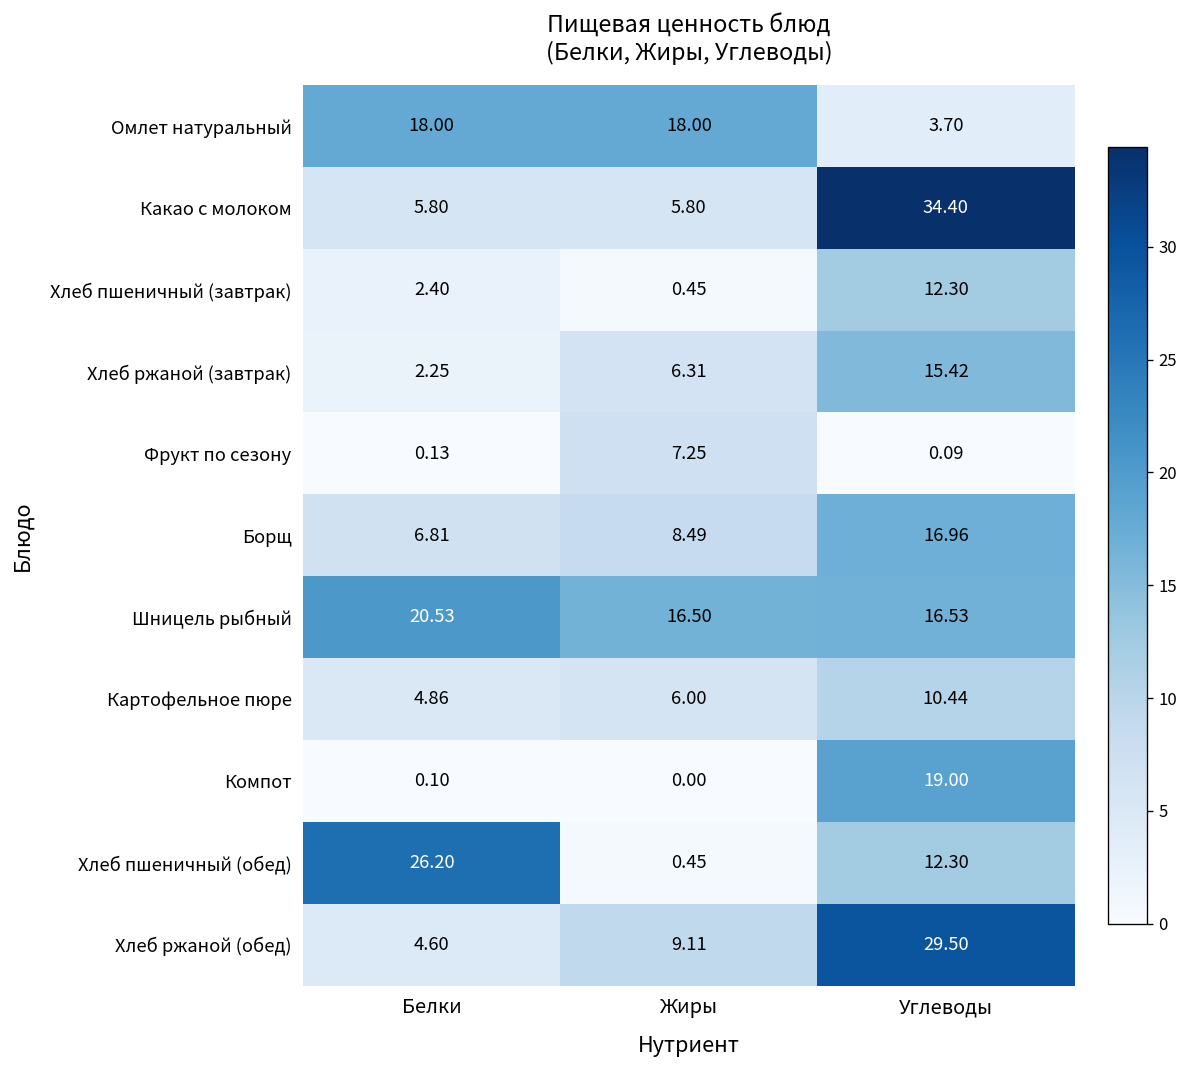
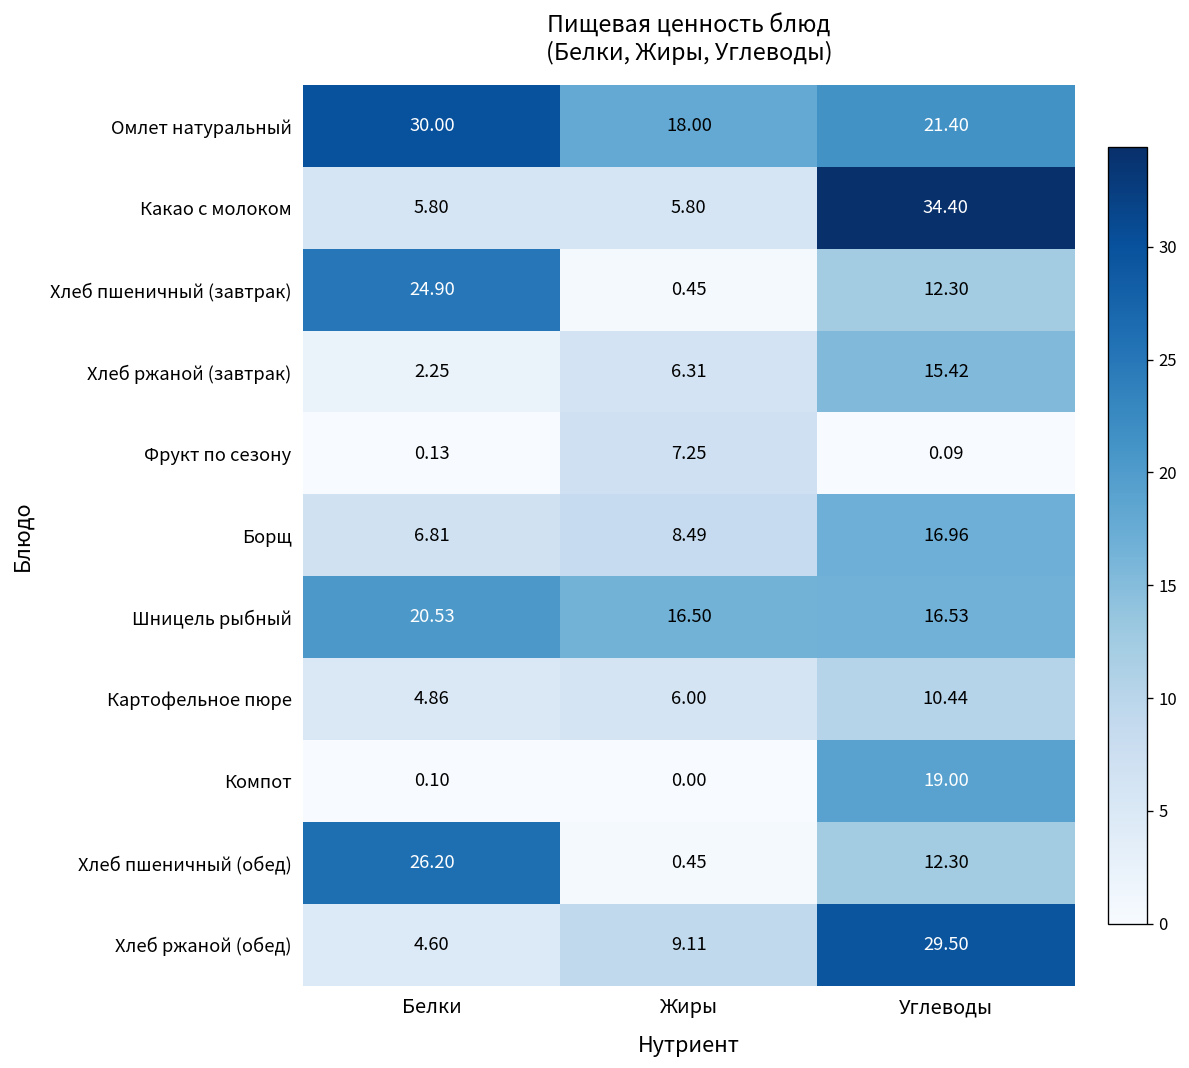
Омлет натуральный, Белки: 18.00 -> 30.00
Омлет натуральный, Углеводы: 3.70 -> 21.40
Хлеб пшеничный (завтрак), Белки: 2.40 -> 24.90
